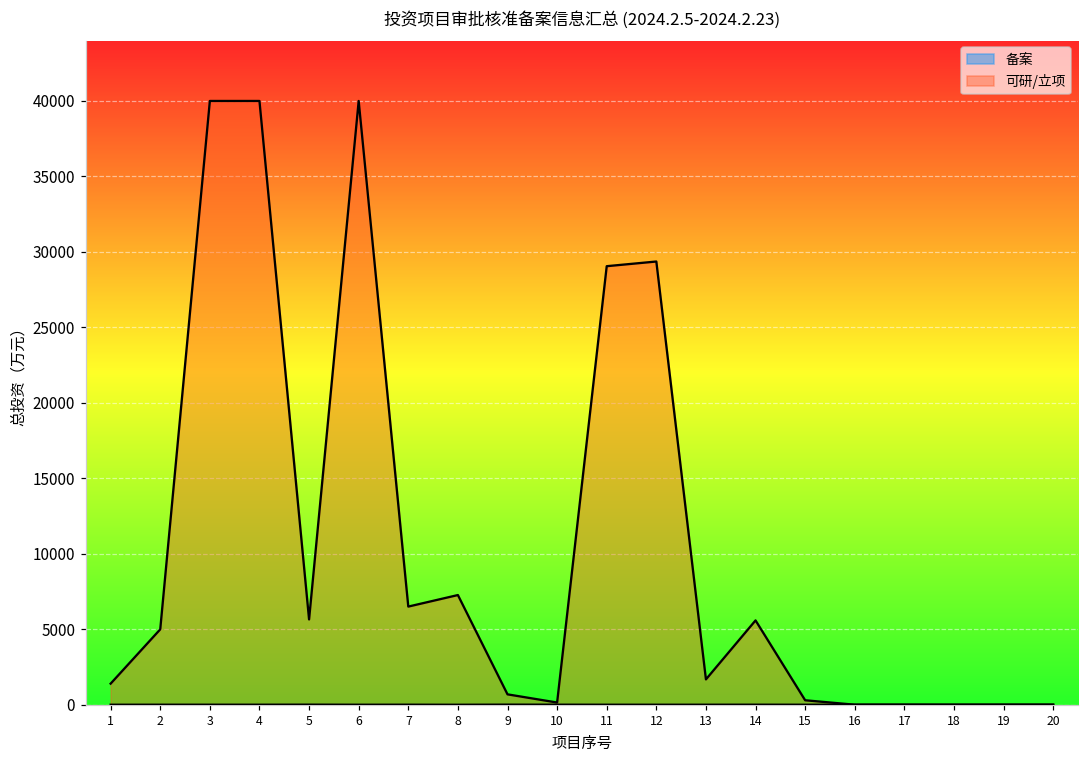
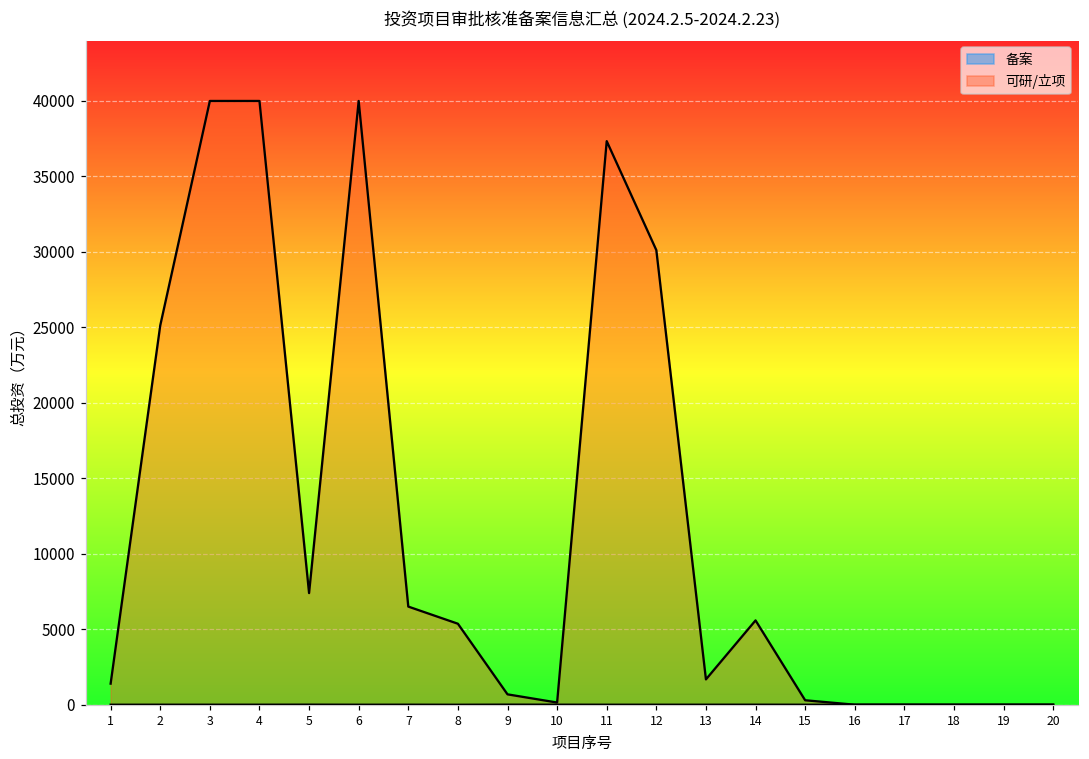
可研/立项, 2: 5000 -> 25100
可研/立项, 5: 5700 -> 7400
可研/立项, 8: 7300 -> 5400
可研/立项, 11: 29100 -> 37300
可研/立项, 12: 29400 -> 30100
